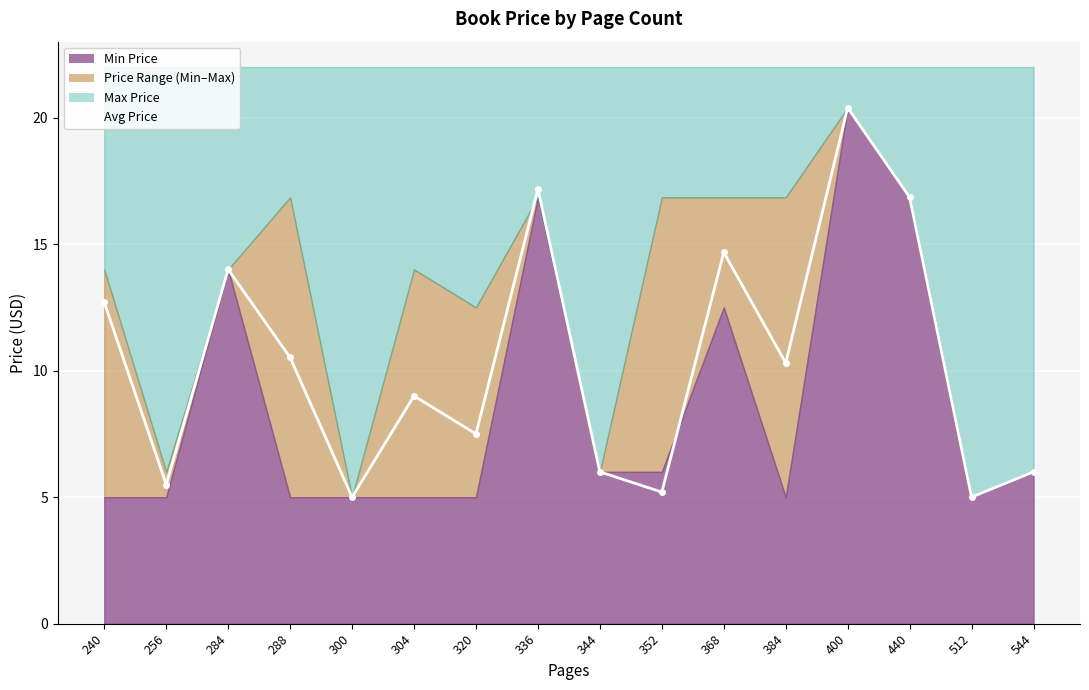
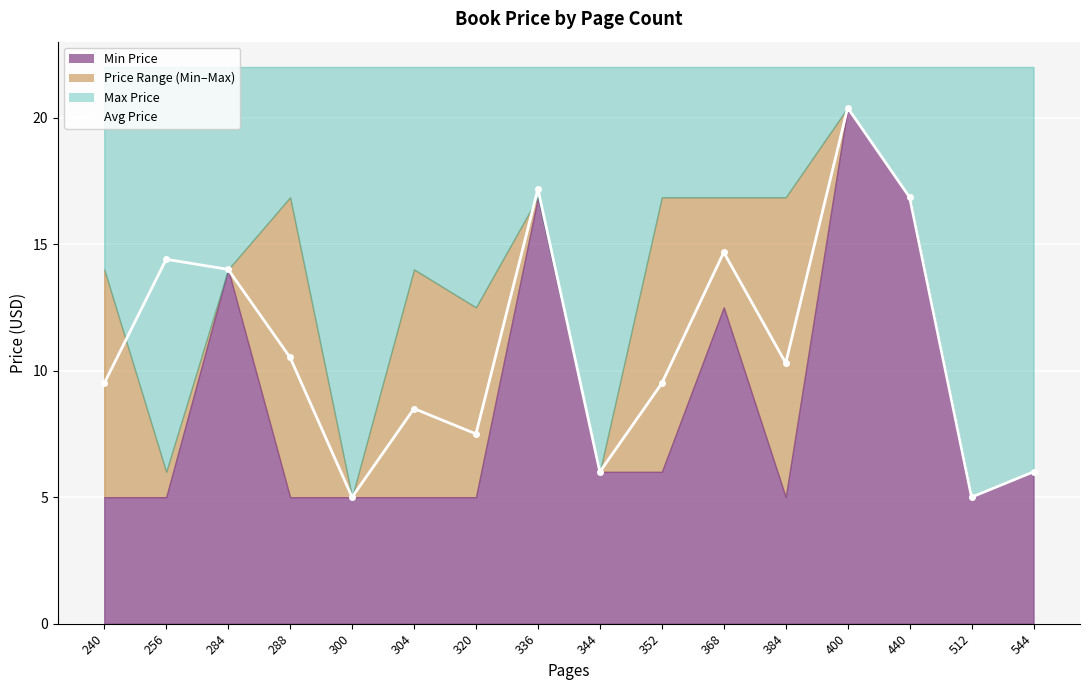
Avg Price, 240: 12.7 -> 9.5
Avg Price, 256: 5.5 -> 14.4
Avg Price, 304: 9.0 -> 8.5
Avg Price, 352: 5.2 -> 9.5
